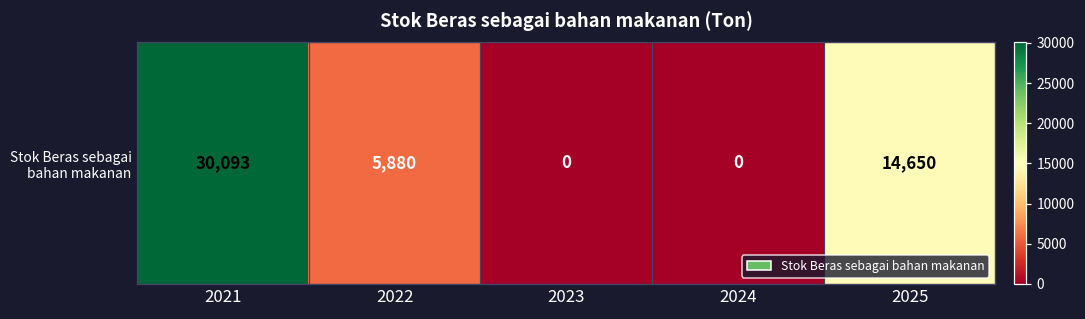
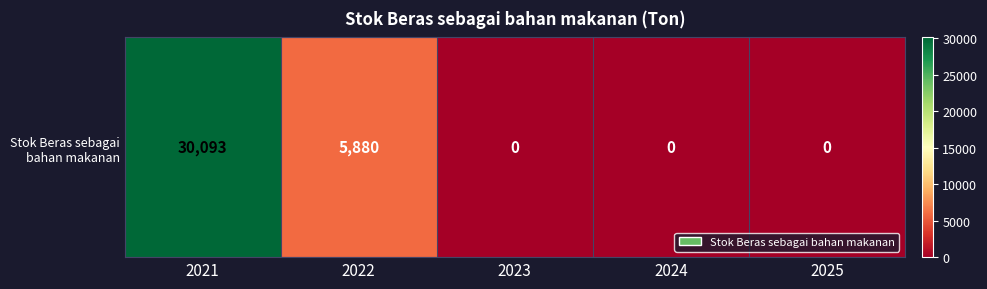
Stok Beras sebagai bahan makanan, 2025: 14,650 -> 0
